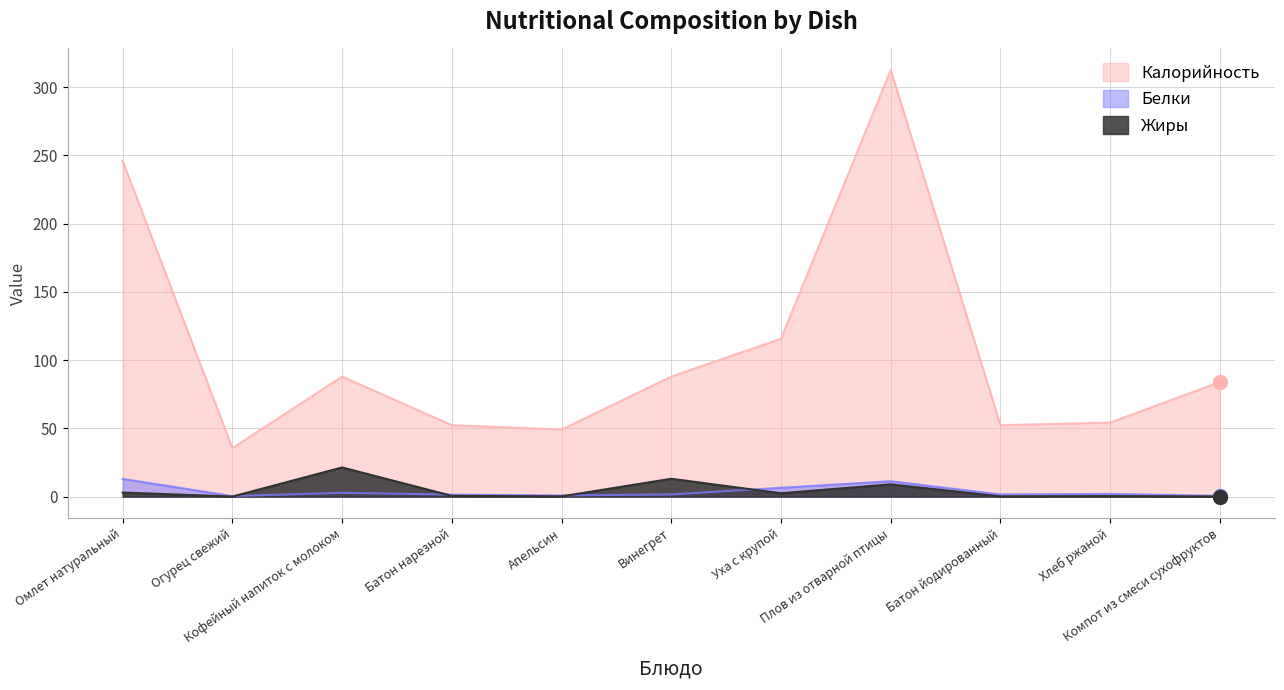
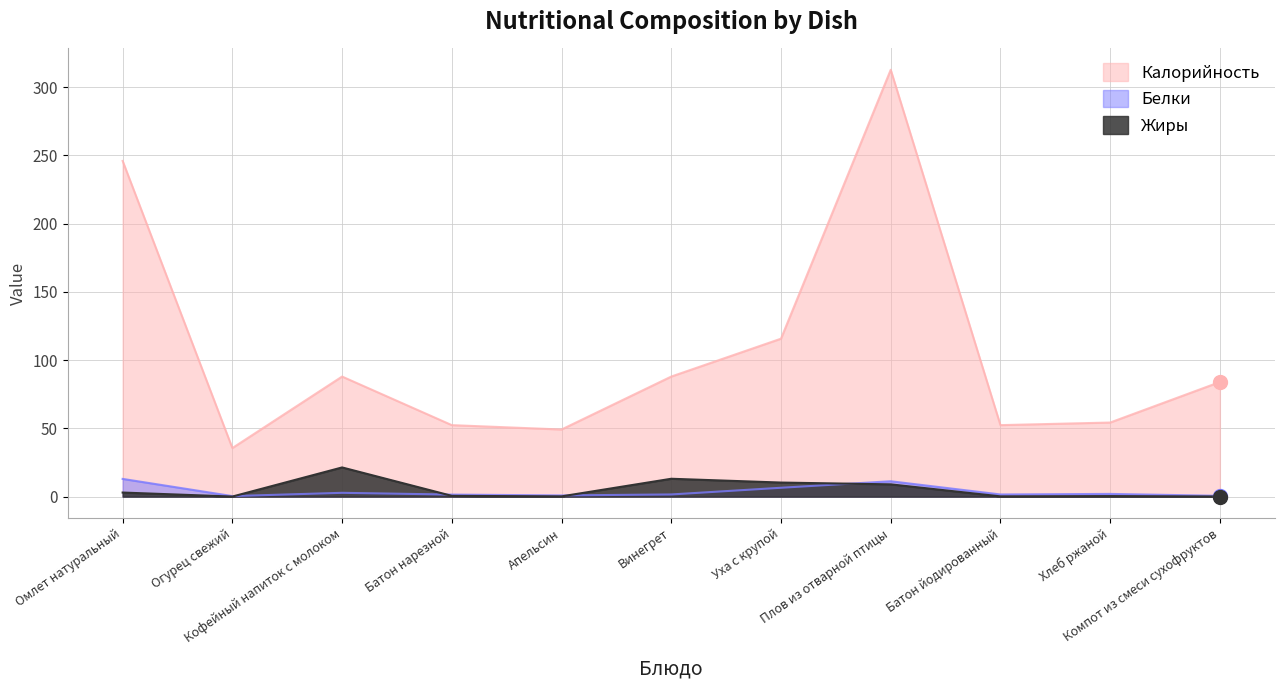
Жиры, Уха с крупой: 2 -> 10
